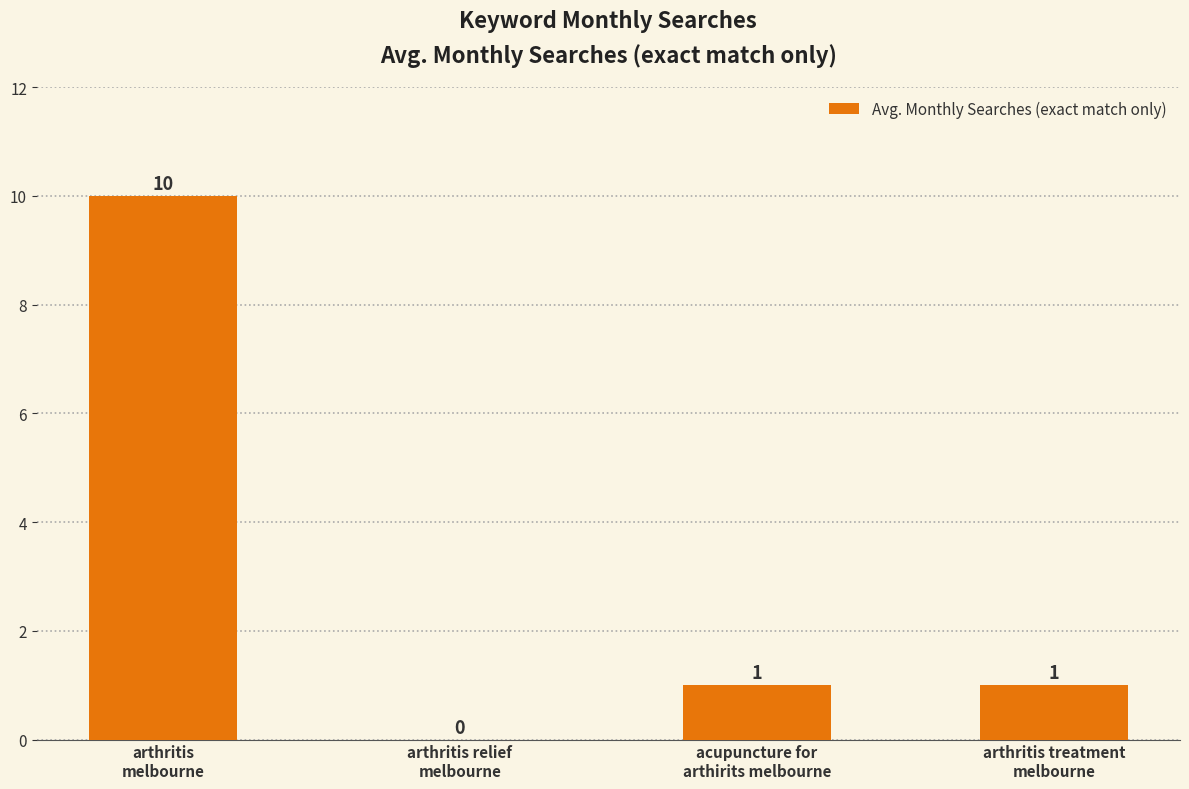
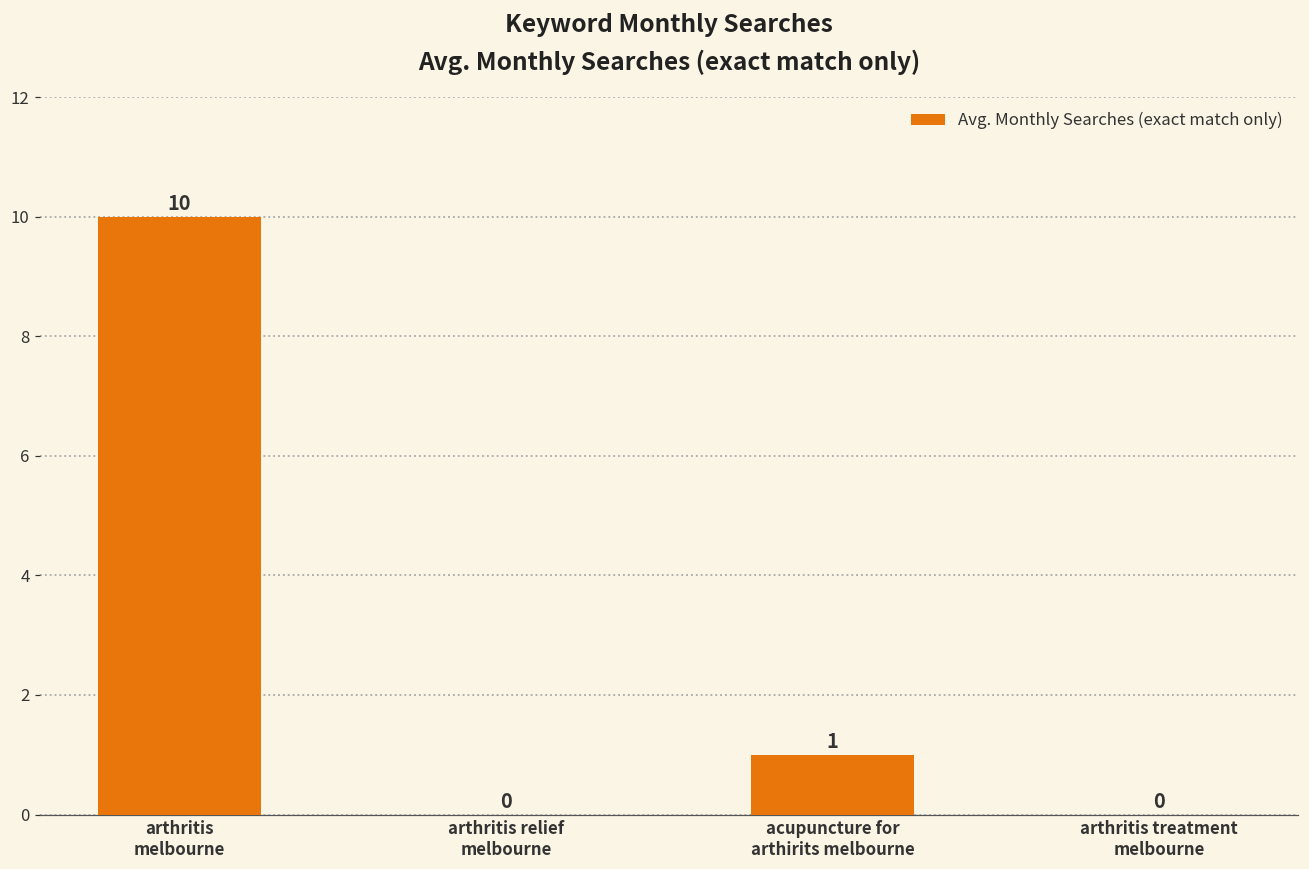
arthritis treatment melbourne: 1 -> 0
